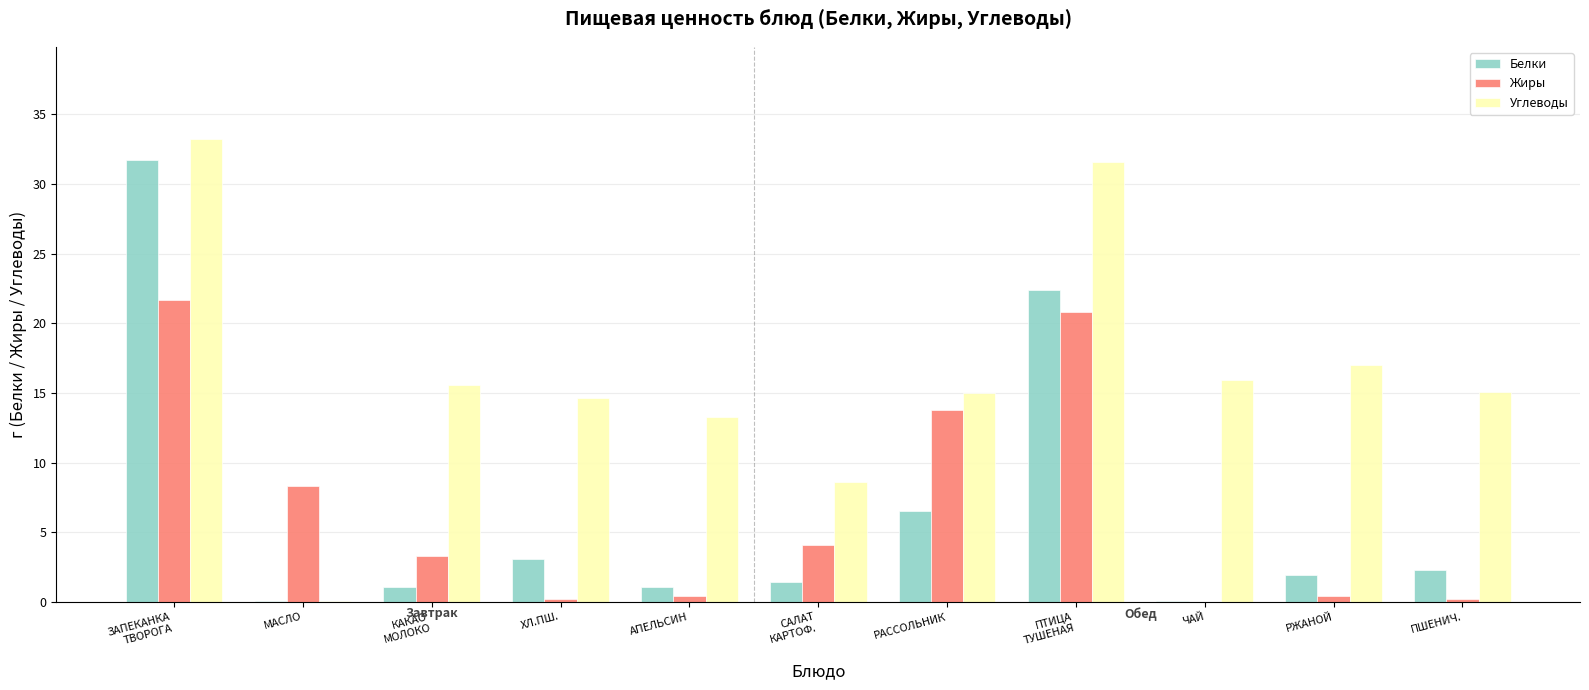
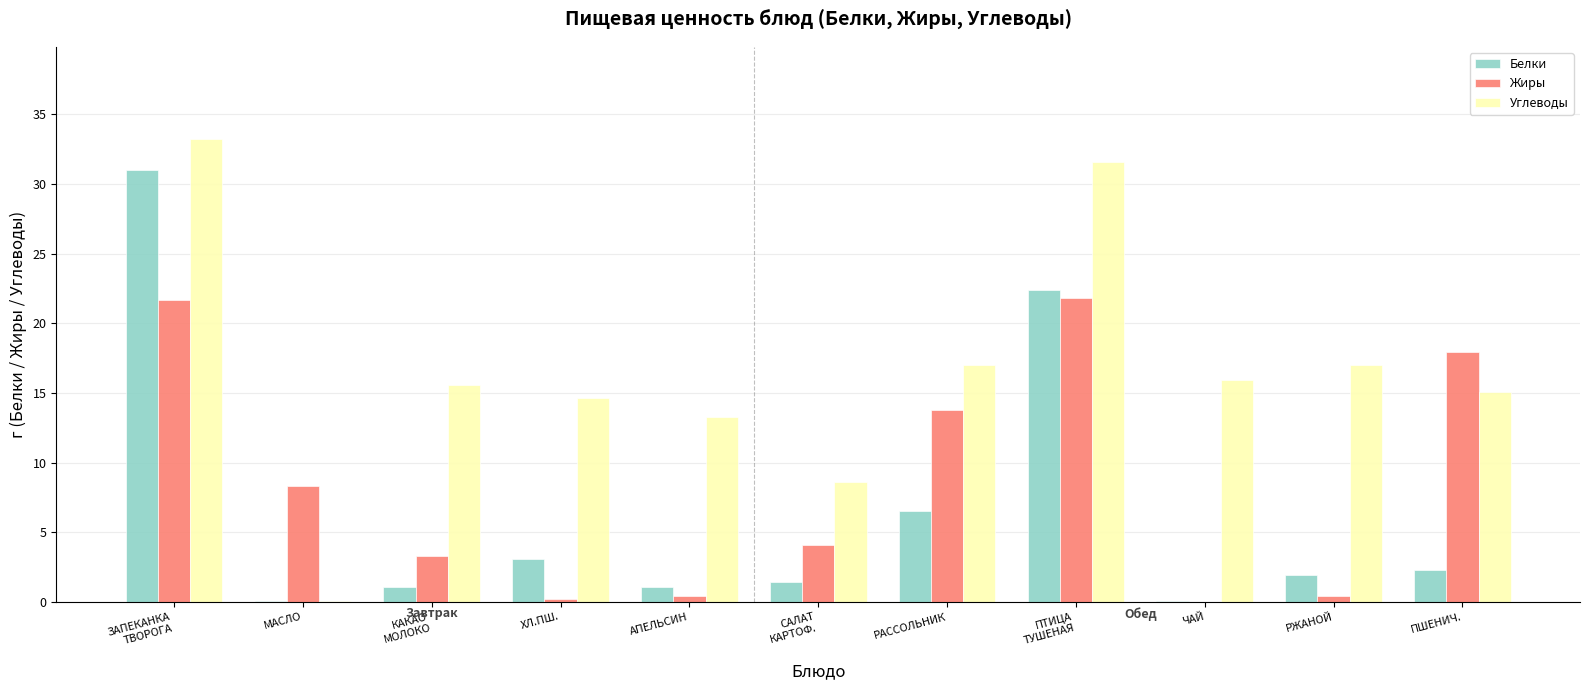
Белки, ЗАПЕКАНКА ТВОРОГА: 31.7 -> 31.0
Углеводы, РАССОЛЬНИК: 15 -> 17
Жиры, ПТИЦА ТУШЕНАЯ: 20.8 -> 21.8
Жиры, ПШЕНИЧ.: 0.2 -> 17.9
